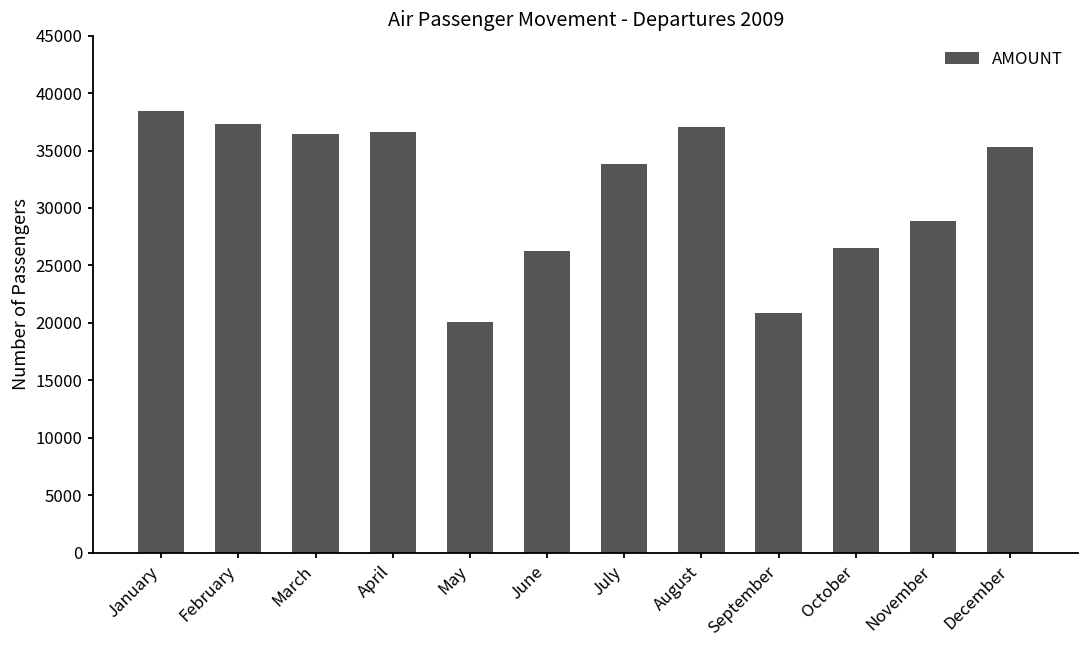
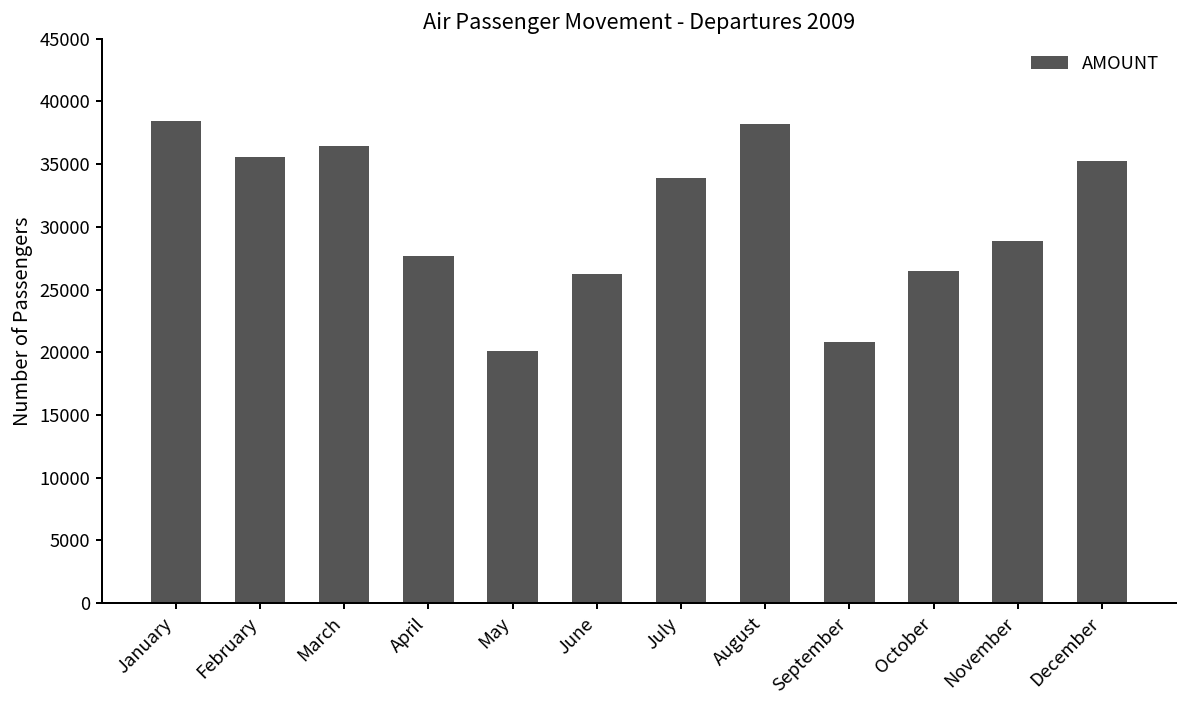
February: 37300 -> 35600
April: 36600 -> 27700
August: 37000 -> 38200
